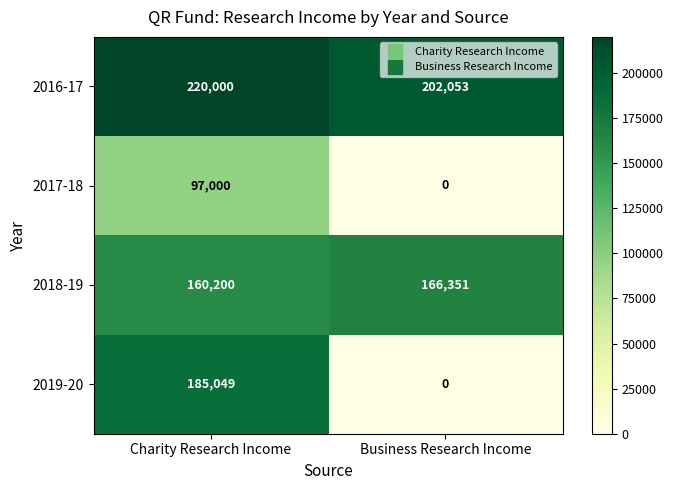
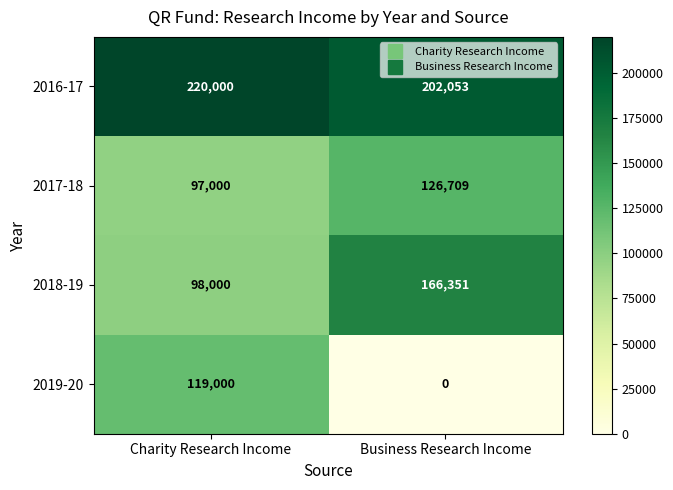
2017-18, Business Research Income: 0 -> 126,709
2018-19, Charity Research Income: 160,200 -> 98,000
2019-20, Charity Research Income: 185,049 -> 119,000
